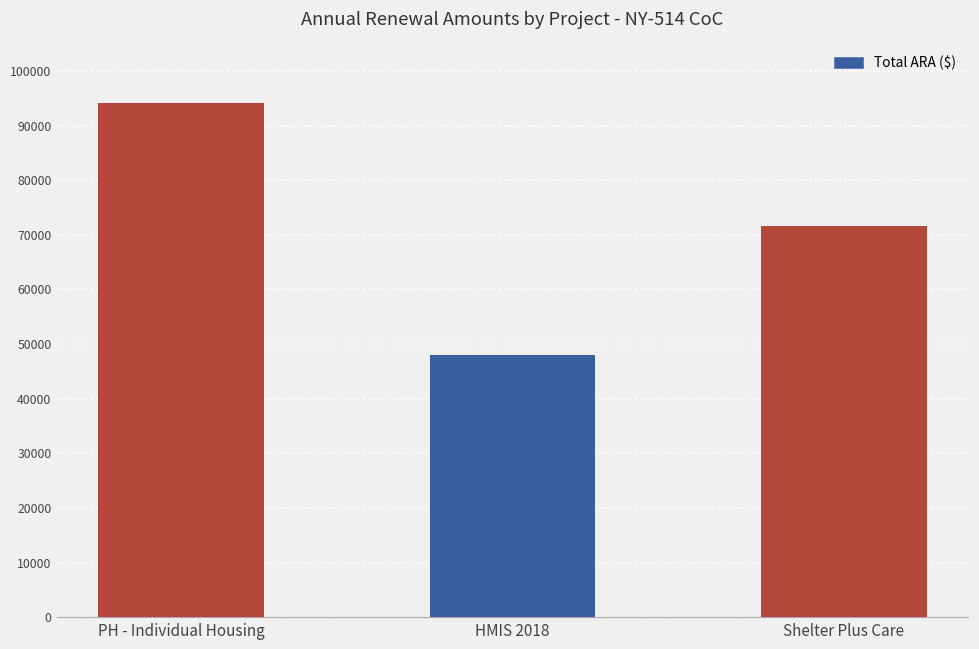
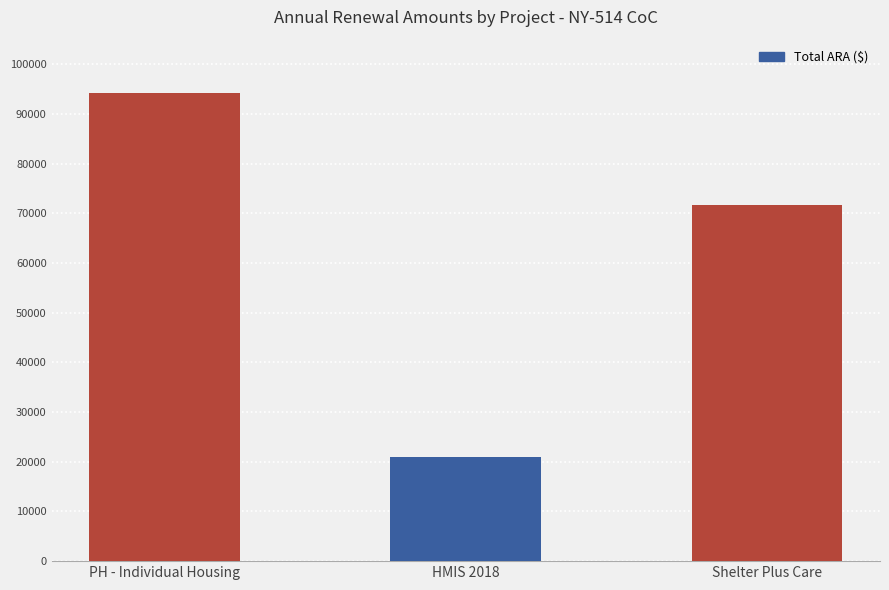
HMIS 2018: 48000 -> 21000
